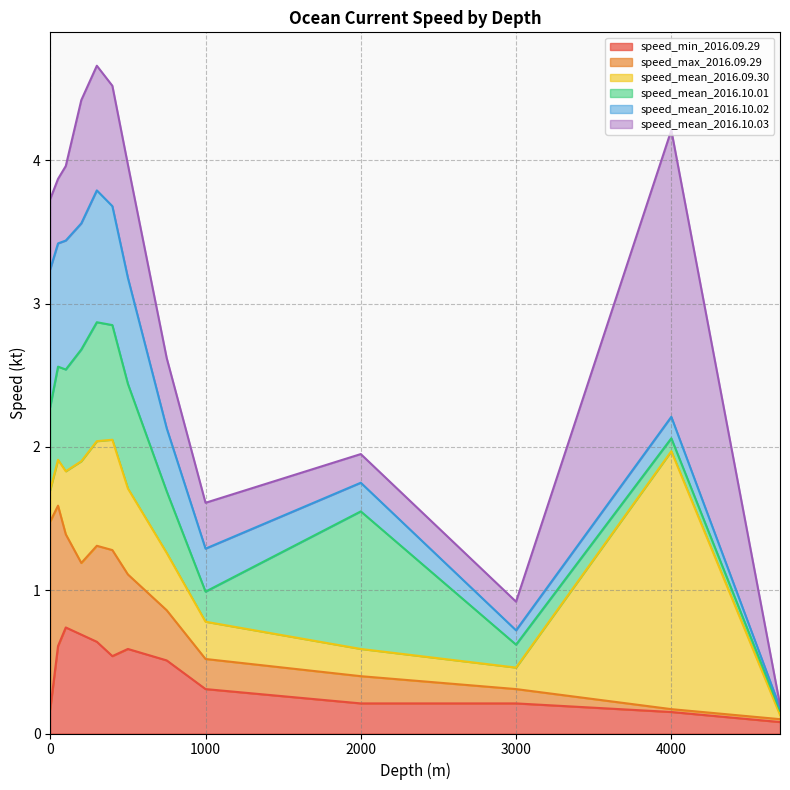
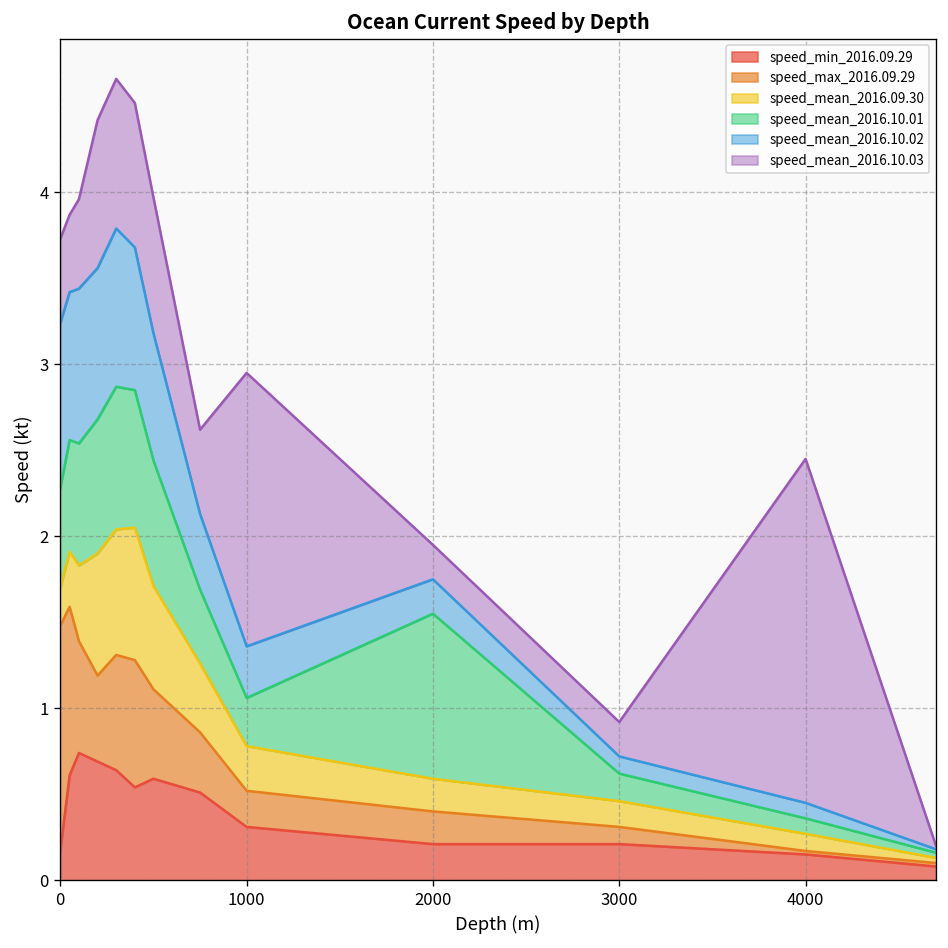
speed_mean_2016.10.01, 1000: 0.21 -> 0.28
speed_mean_2016.10.03, 1000: 0.32 -> 1.59
speed_mean_2016.09.30, 4000: 1.8 -> 0.1
speed_mean_2016.10.02, 4000: 0.15 -> 0.09
